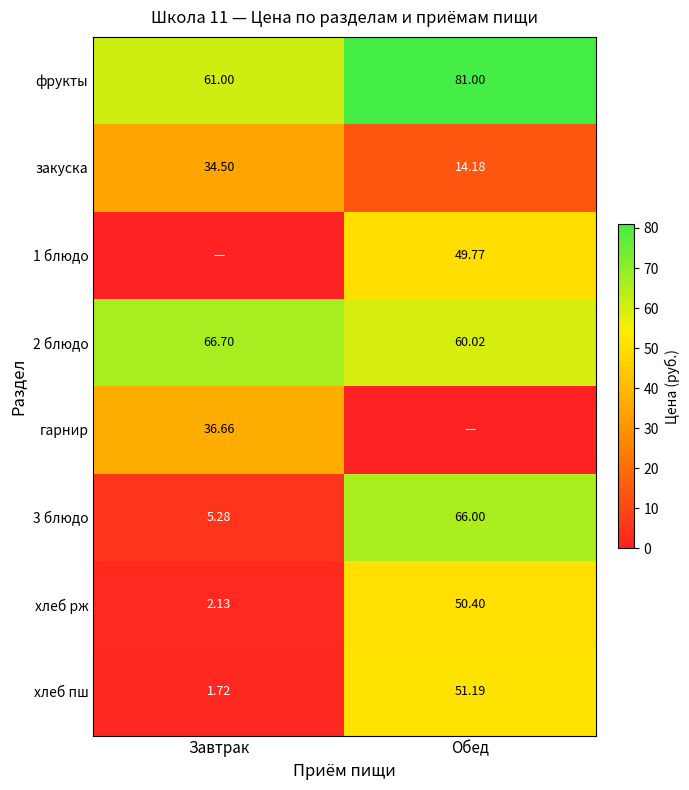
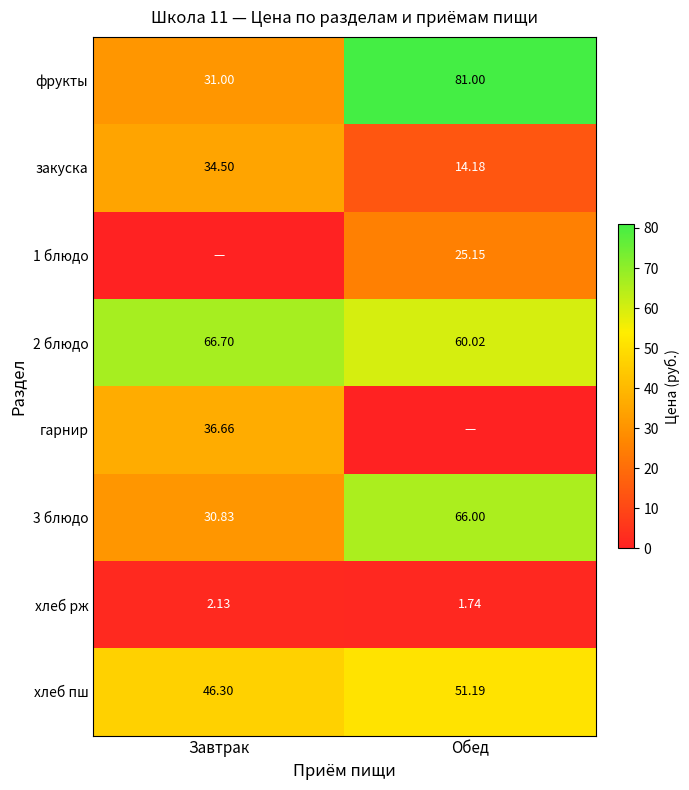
фрукты, Завтрак: 61.00 -> 31.00
1 блюдо, Обед: 49.77 -> 25.15
3 блюдо, Завтрак: 5.28 -> 30.83
хлеб рж, Обед: 50.40 -> 1.74
хлеб пш, Завтрак: 1.72 -> 46.30
